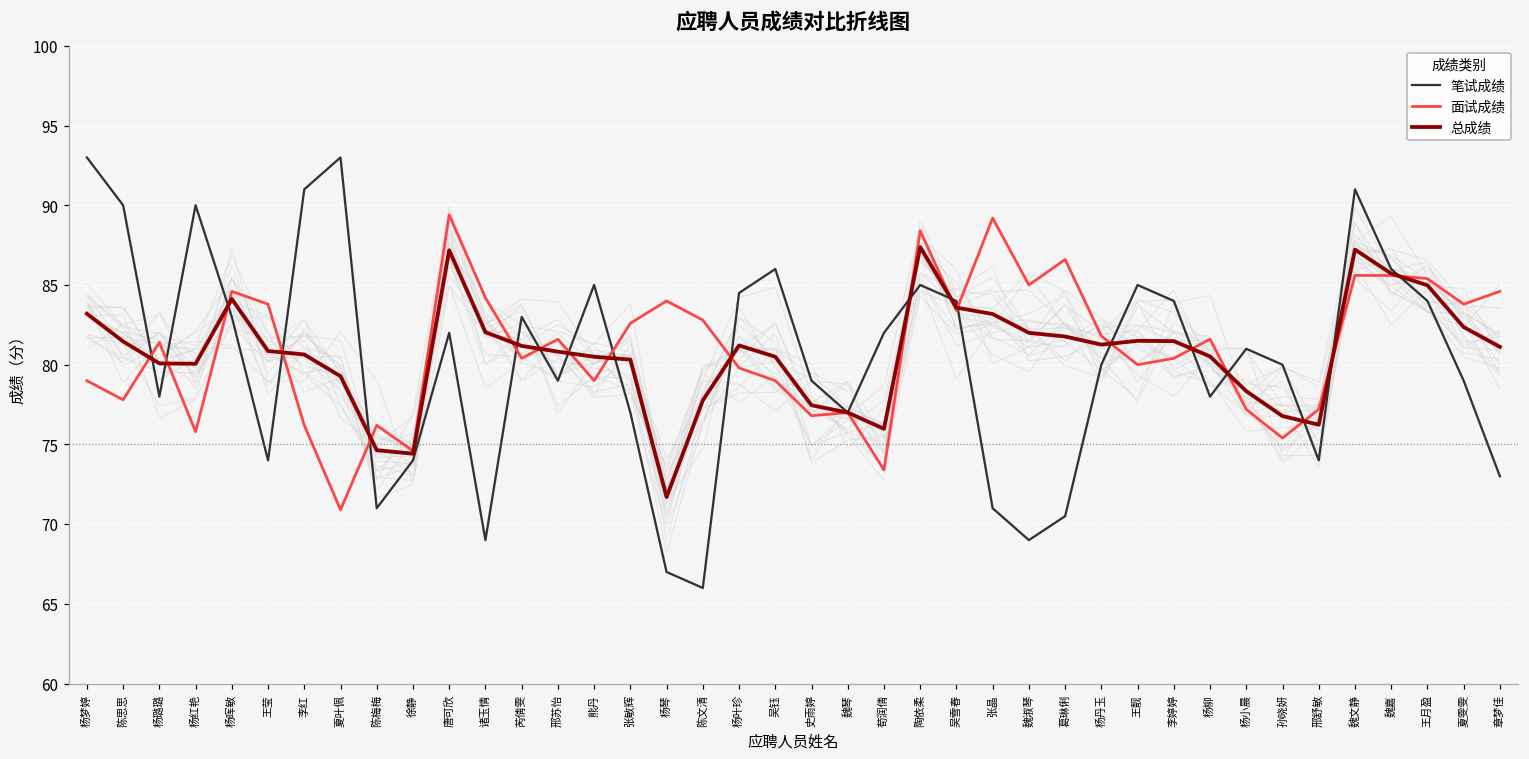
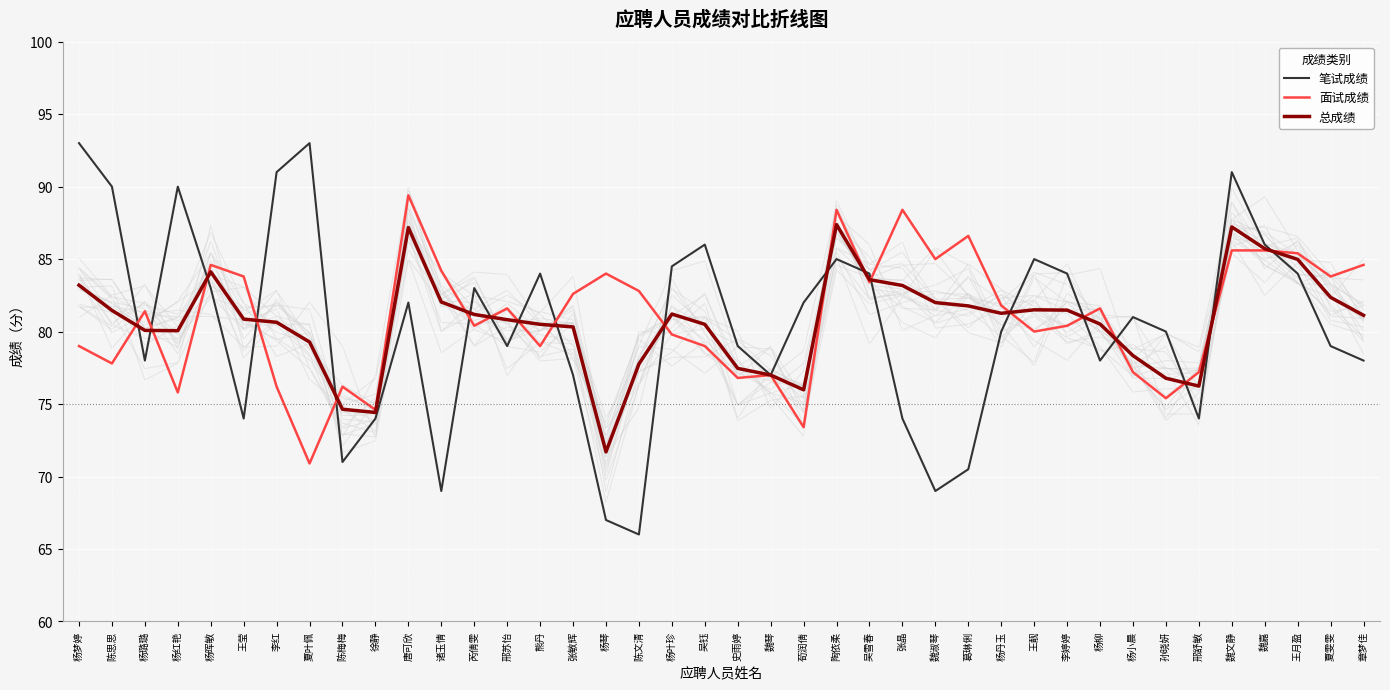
笔试成绩, 熊丹: 85 -> 84
笔试成绩, 张晶: 71 -> 74
面试成绩, 张晶: 89.2 -> 88.4
笔试成绩, 章梦佳: 73 -> 78
